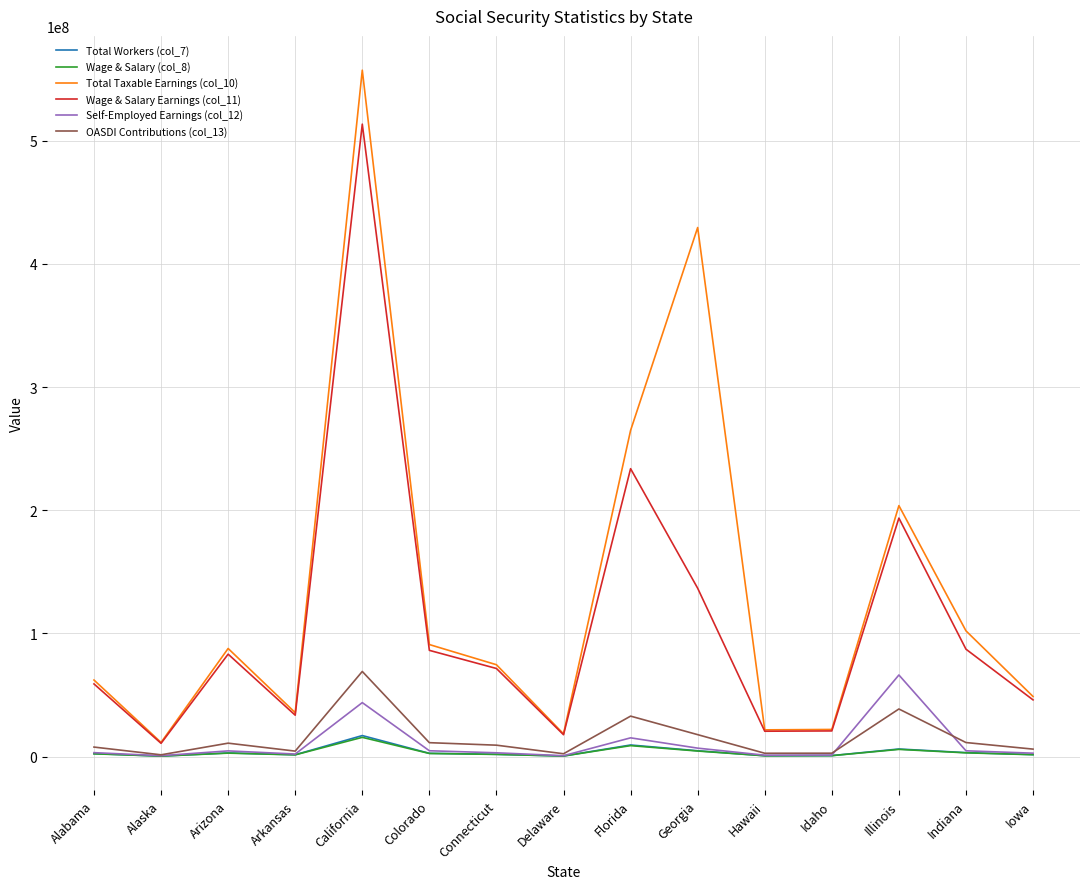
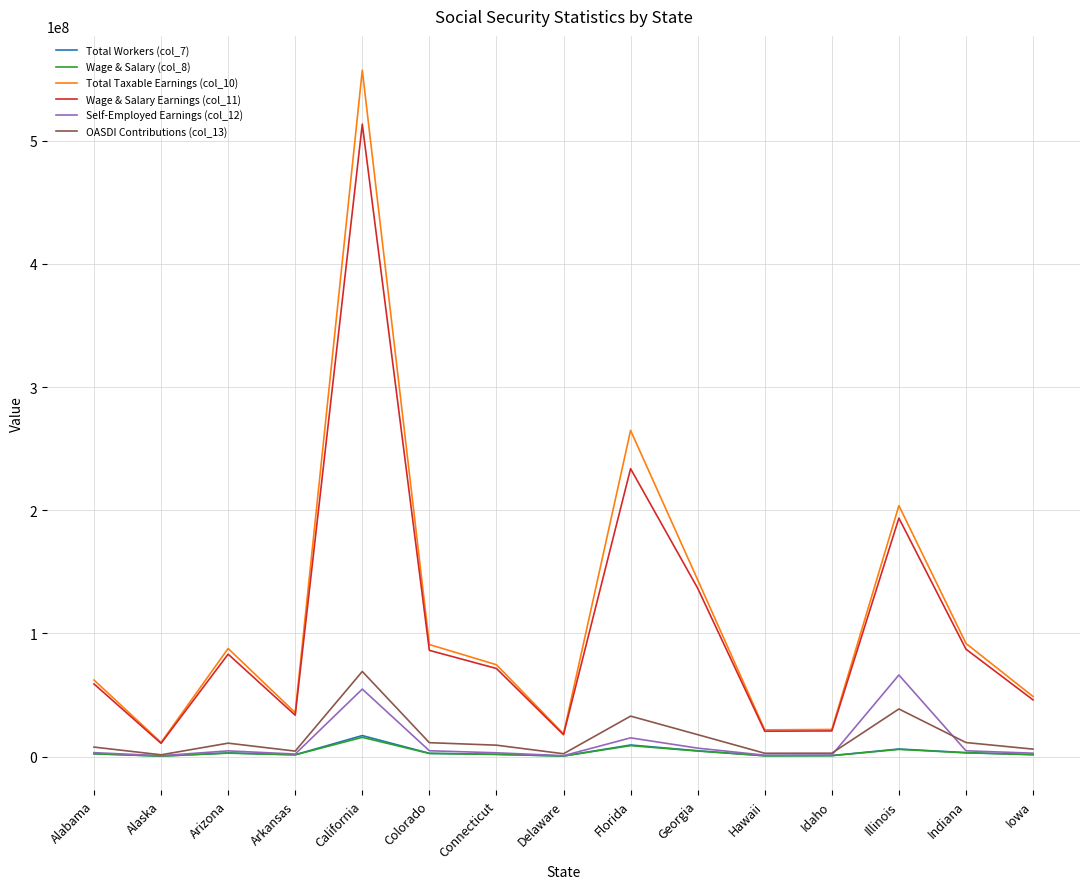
Self-Employed Earnings (col_12), California: 44000000 -> 55000000
Total Taxable Earnings (col_10), Georgia: 430000000 -> 144000000
Total Taxable Earnings (col_10), Indiana: 102000000 -> 92000000
